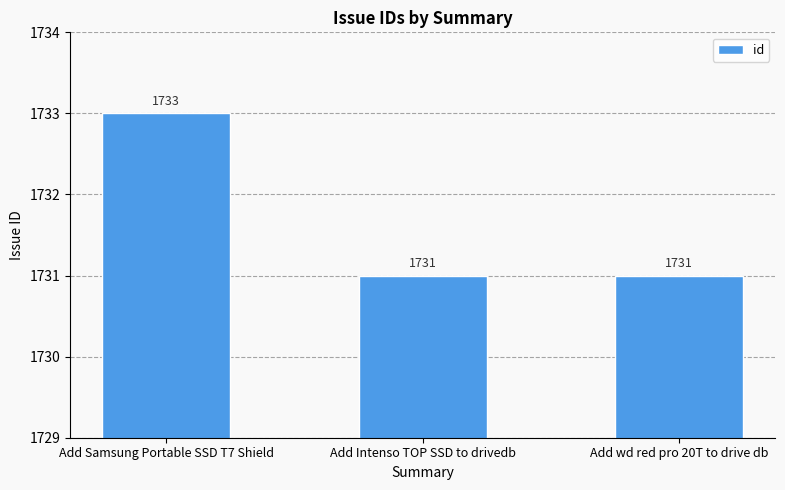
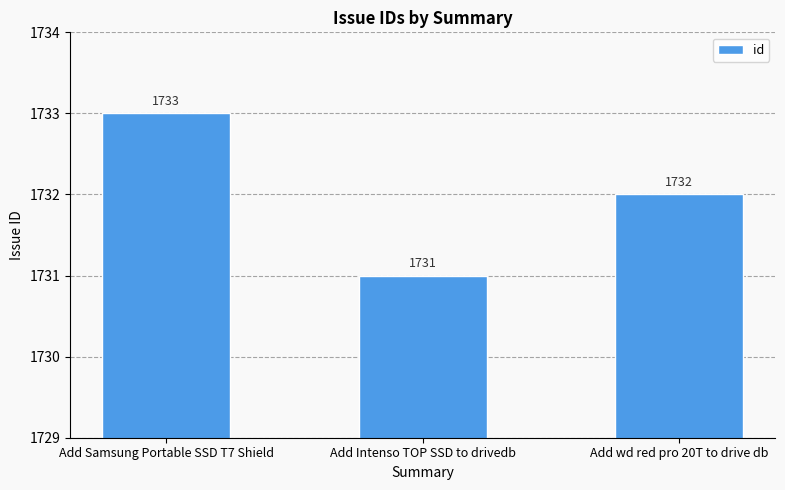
Add wd red pro 20T to drive db: 1731 -> 1732
